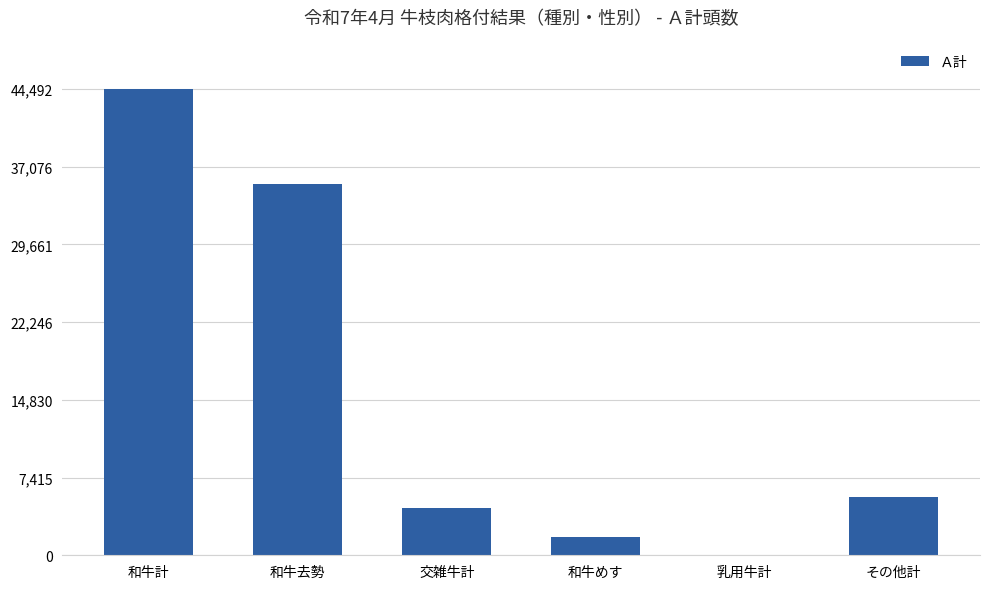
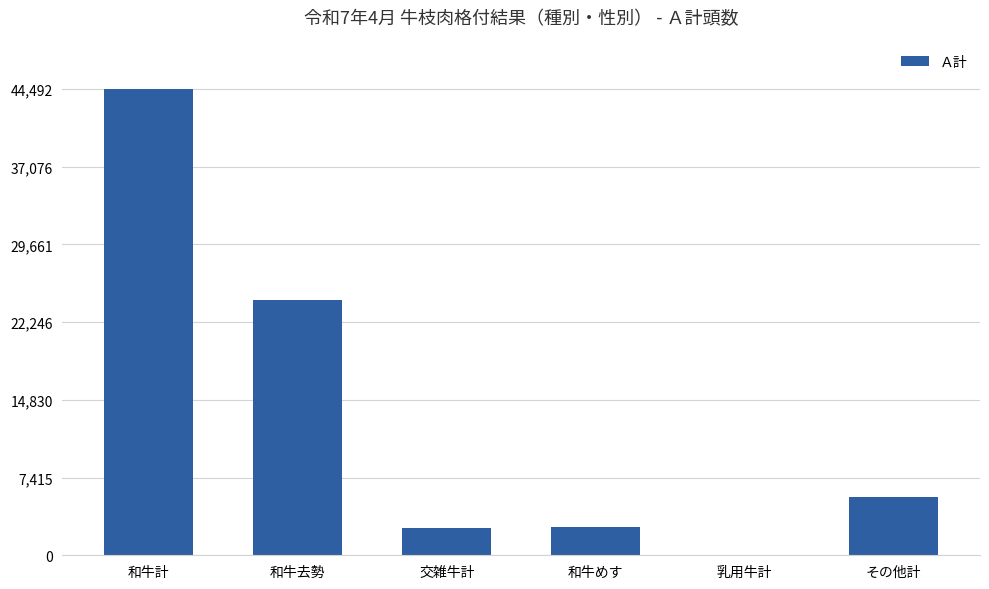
和牛去勢: 35,400 -> 24,300
交雑牛計: 4,500 -> 2,600
和牛めす: 1,700 -> 2,700
